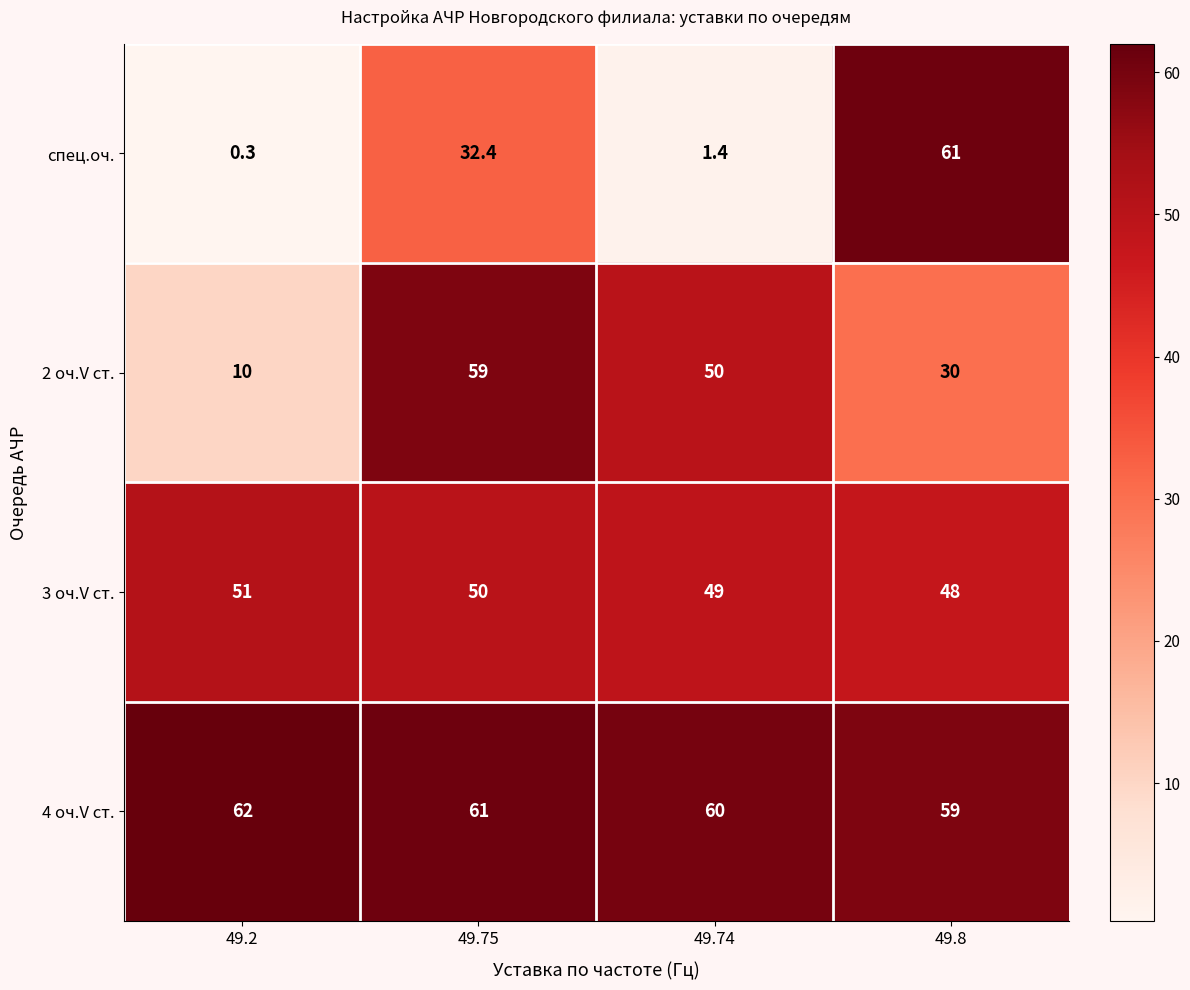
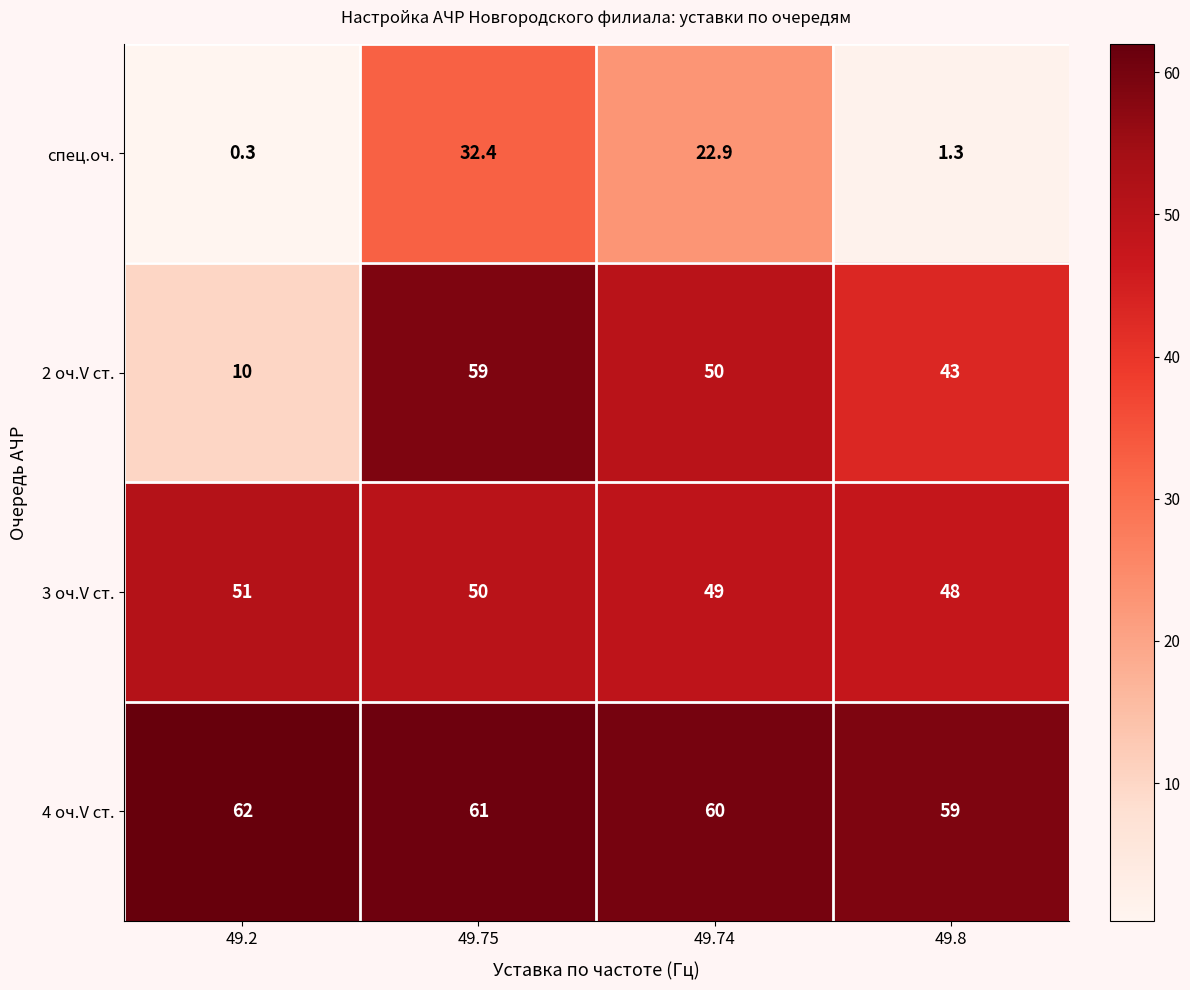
спец.оч., 49.74: 1.4 -> 22.9
спец.оч., 49.8: 61 -> 1.3
2 оч.V ст., 49.8: 30 -> 43
